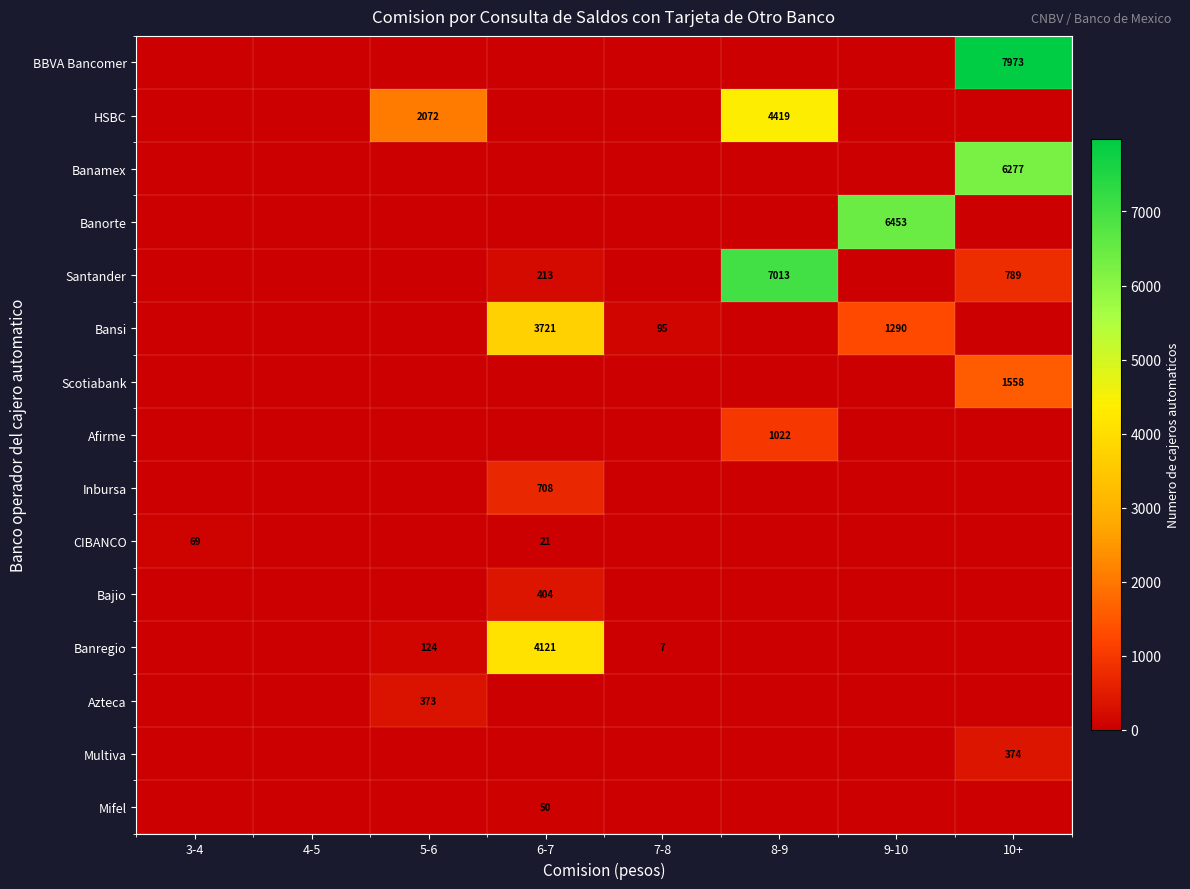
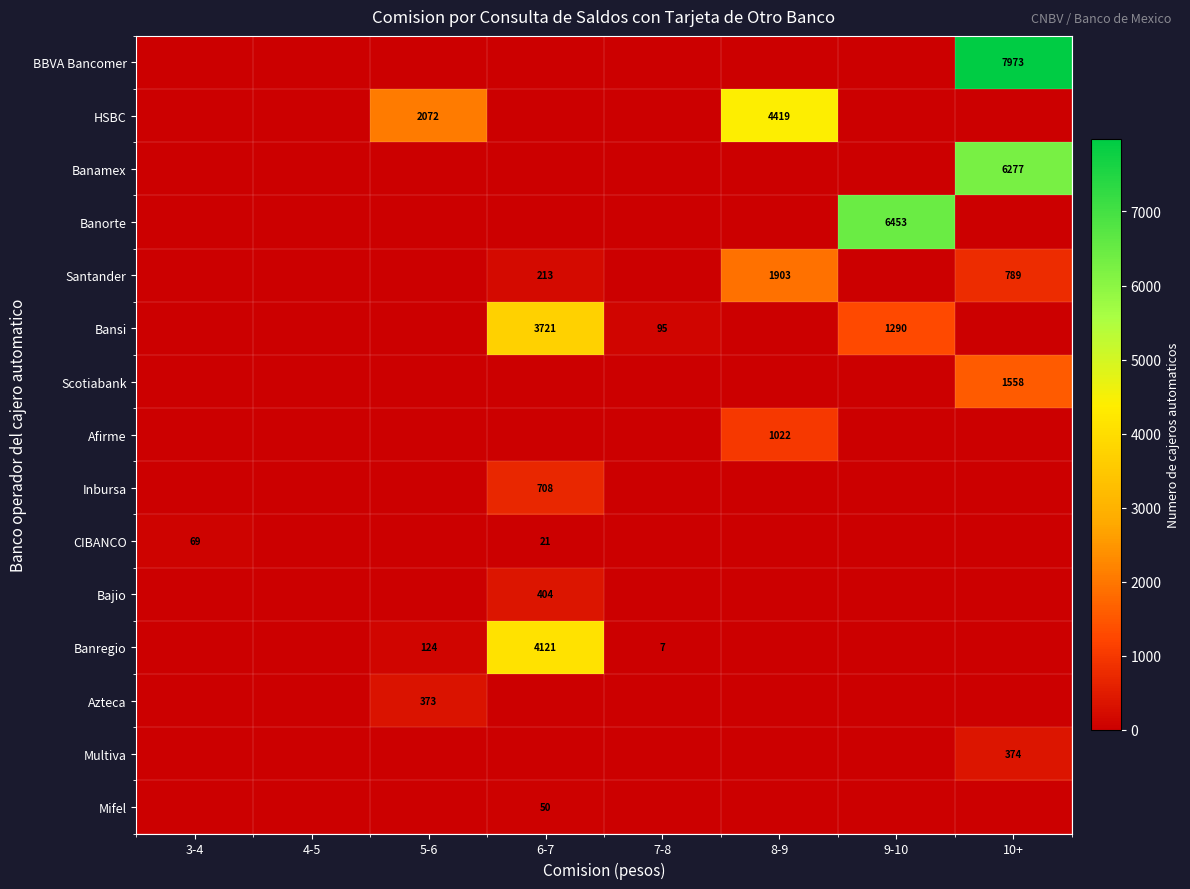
Santander, 8-9: 7013 -> 1903
